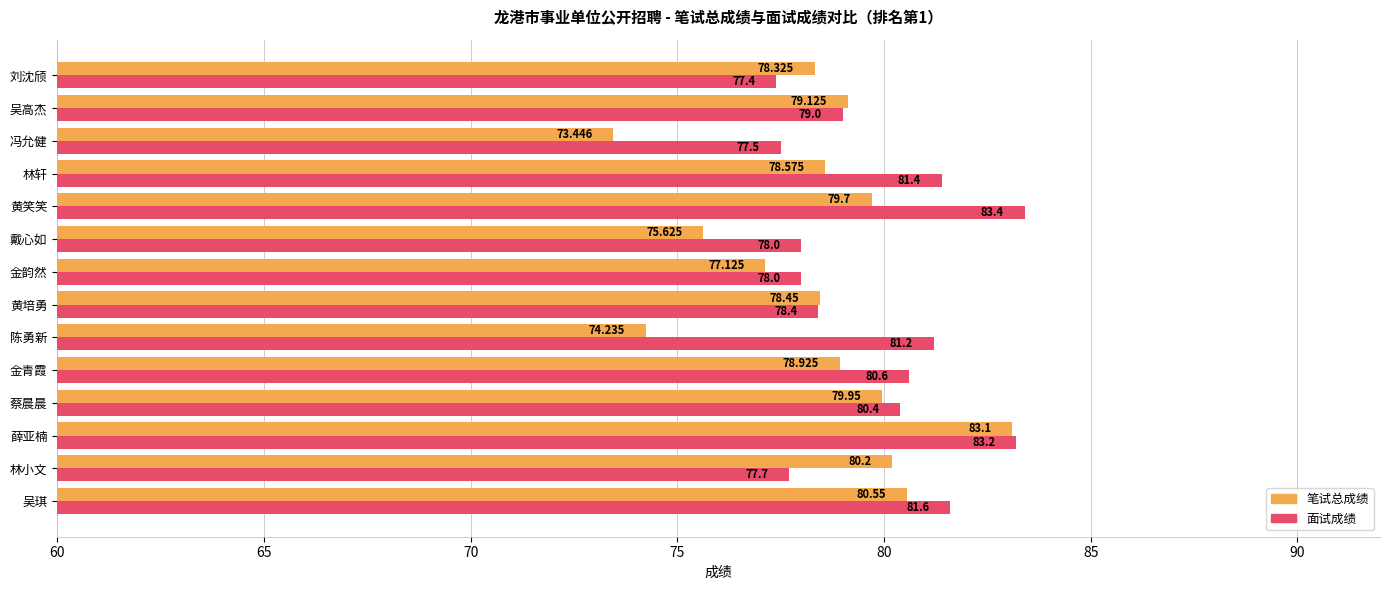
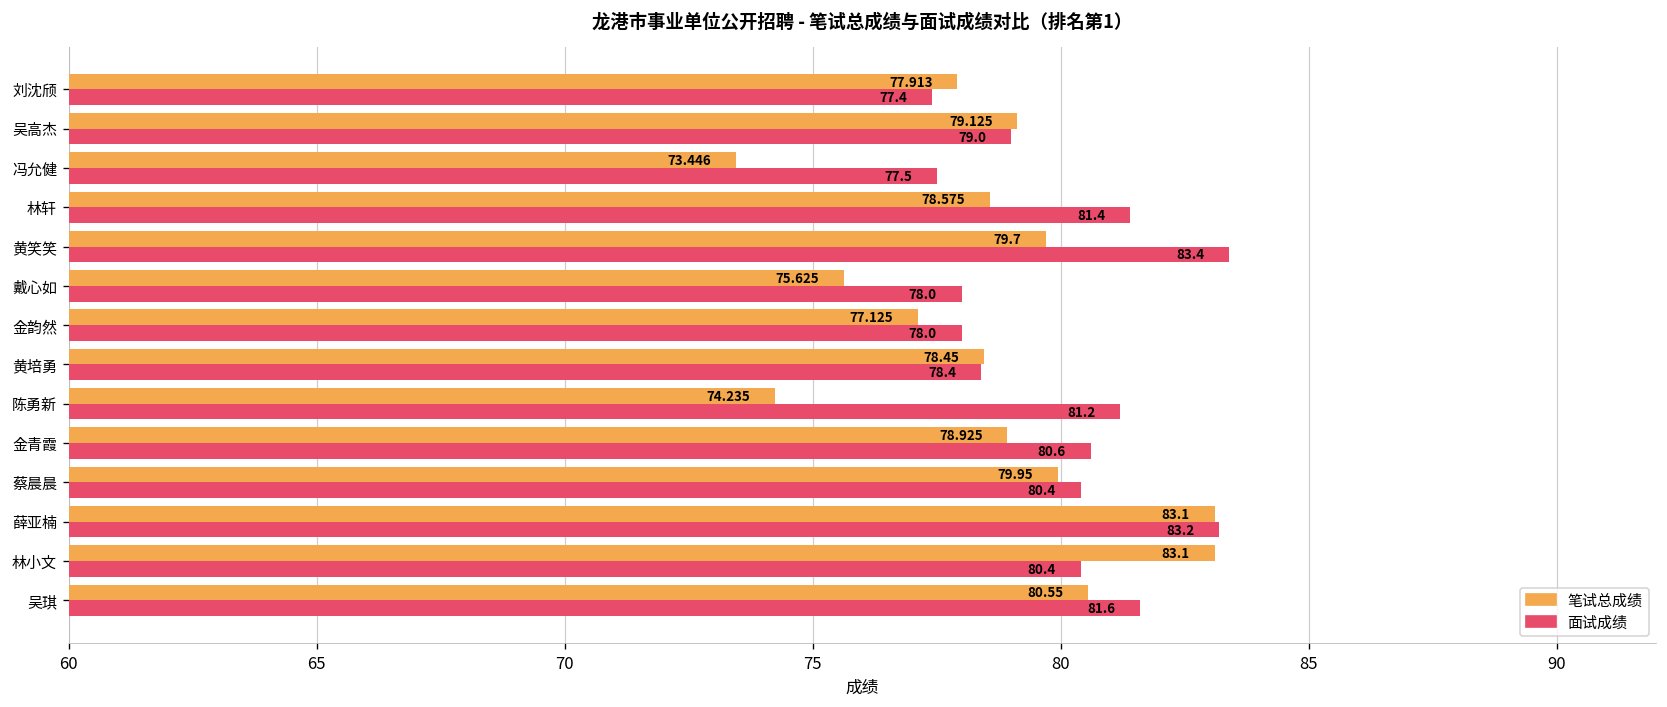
笔试总成绩, 刘沈颀: 78.325 -> 77.913
笔试总成绩, 林小文: 80.2 -> 83.1
面试成绩, 林小文: 77.7 -> 80.4
